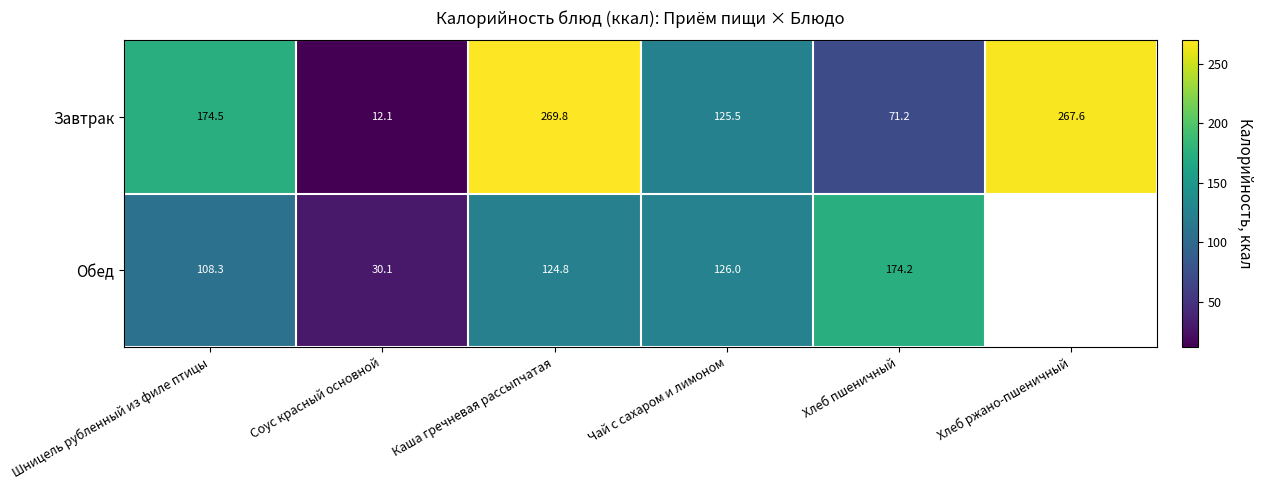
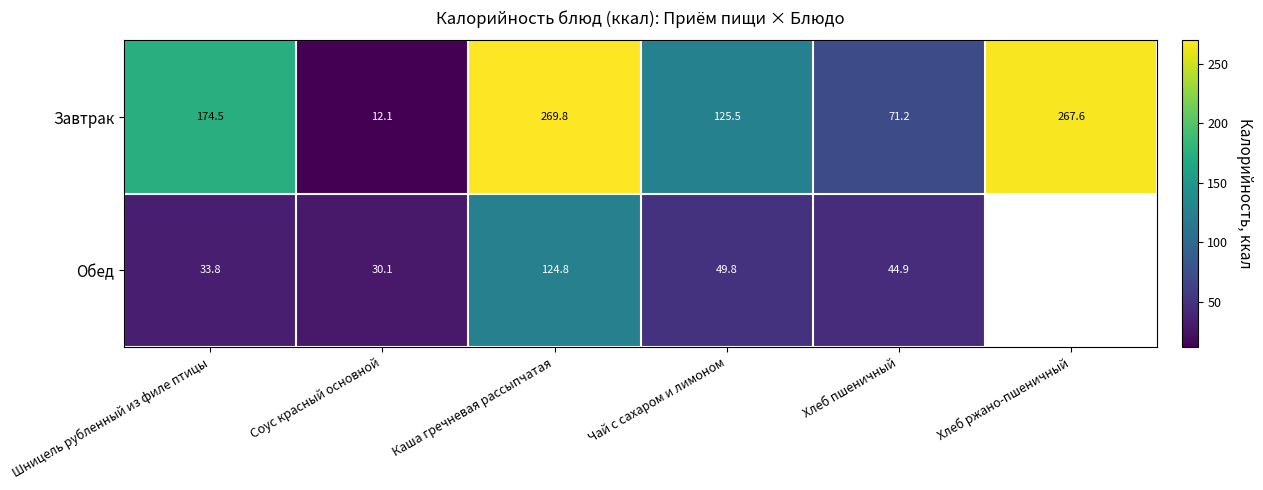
Обед, Шницель рубленный из филе птицы: 108.3 -> 33.8
Обед, Чай с сахаром и лимоном: 126.0 -> 49.8
Обед, Хлеб пшеничный: 174.2 -> 44.9
